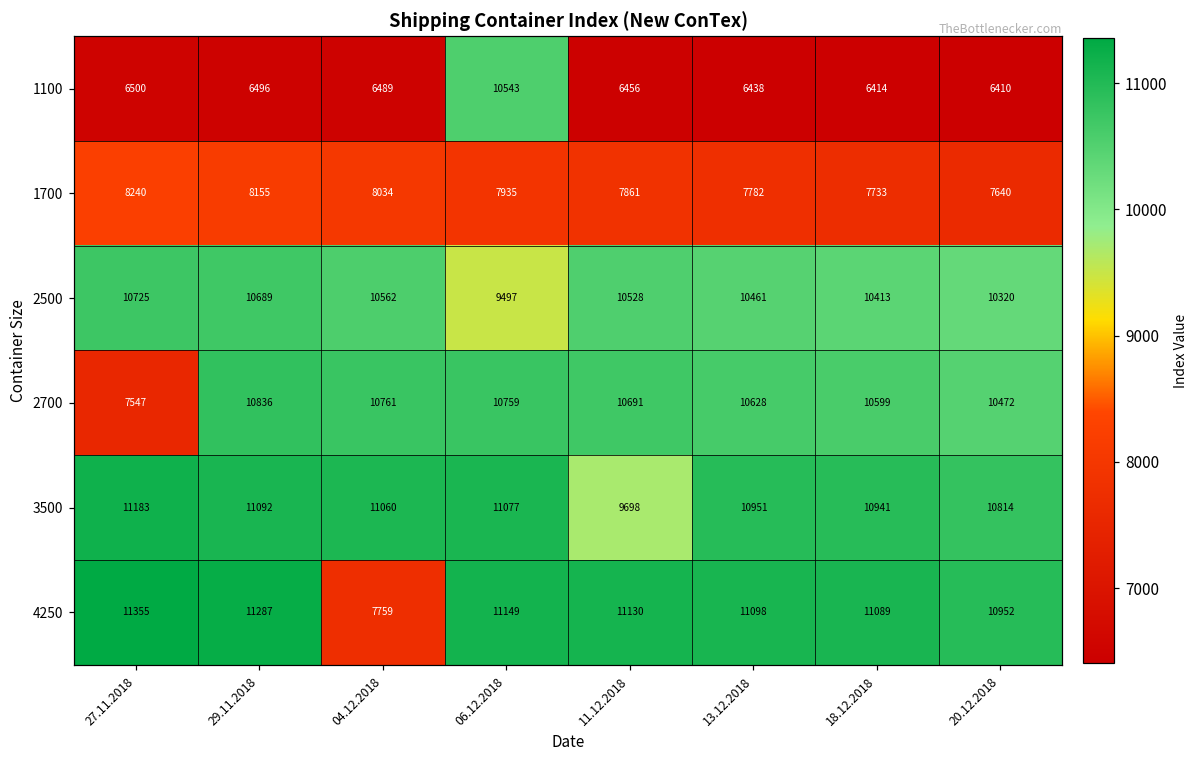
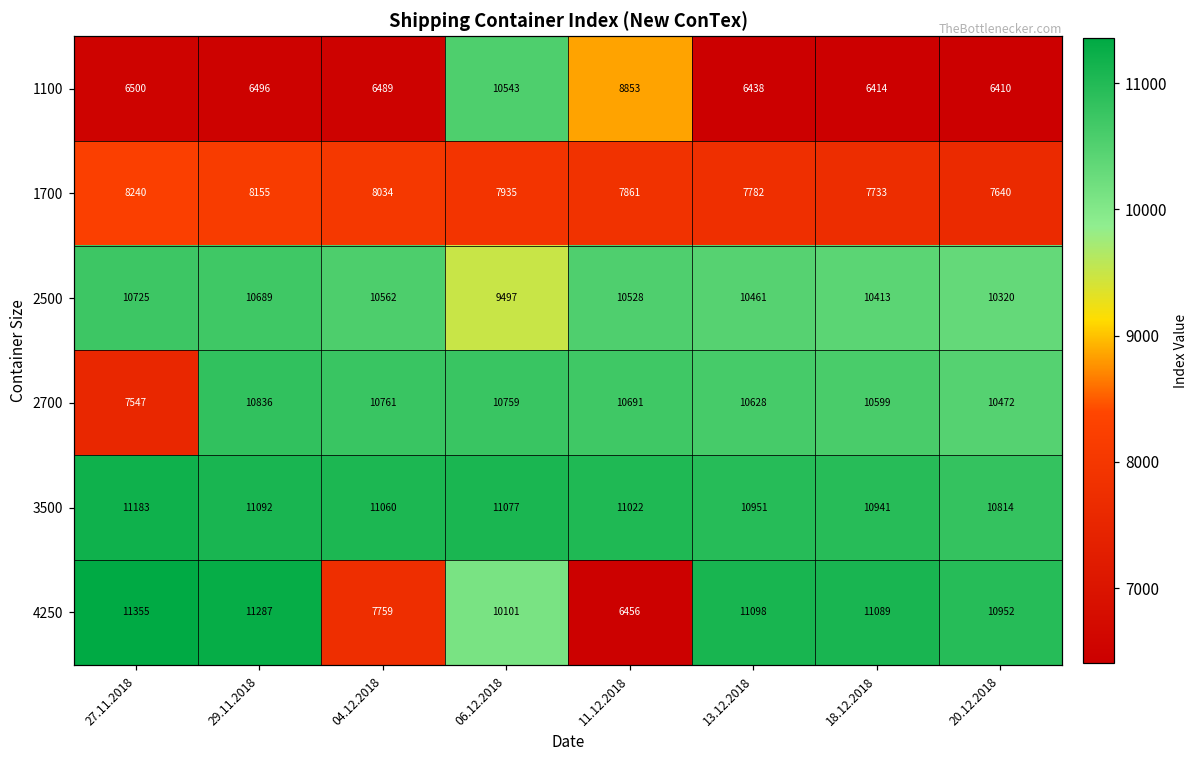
1100, 11.12.2018: 6456 -> 8853
3500, 11.12.2018: 9698 -> 11022
4250, 06.12.2018: 11149 -> 10101
4250, 11.12.2018: 11130 -> 6456
